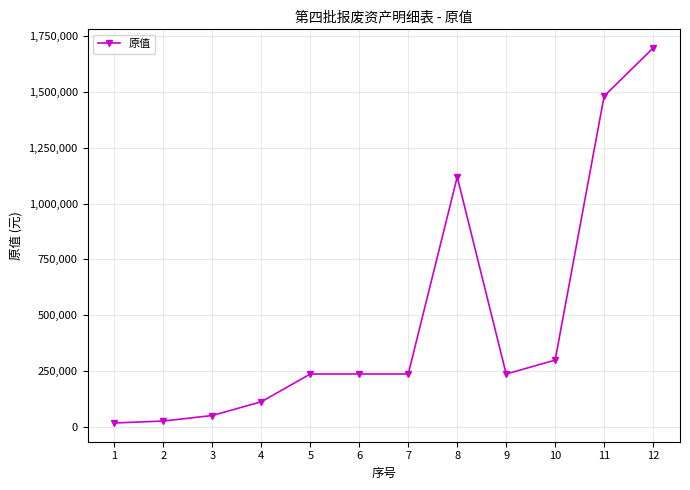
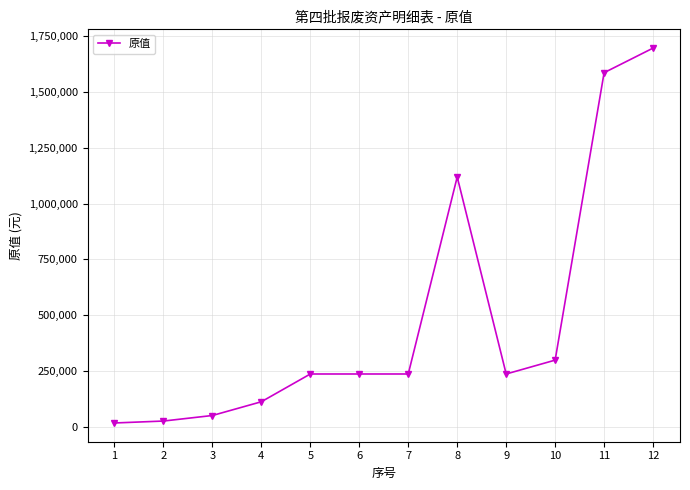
11: 1,480,000 -> 1,580,000
